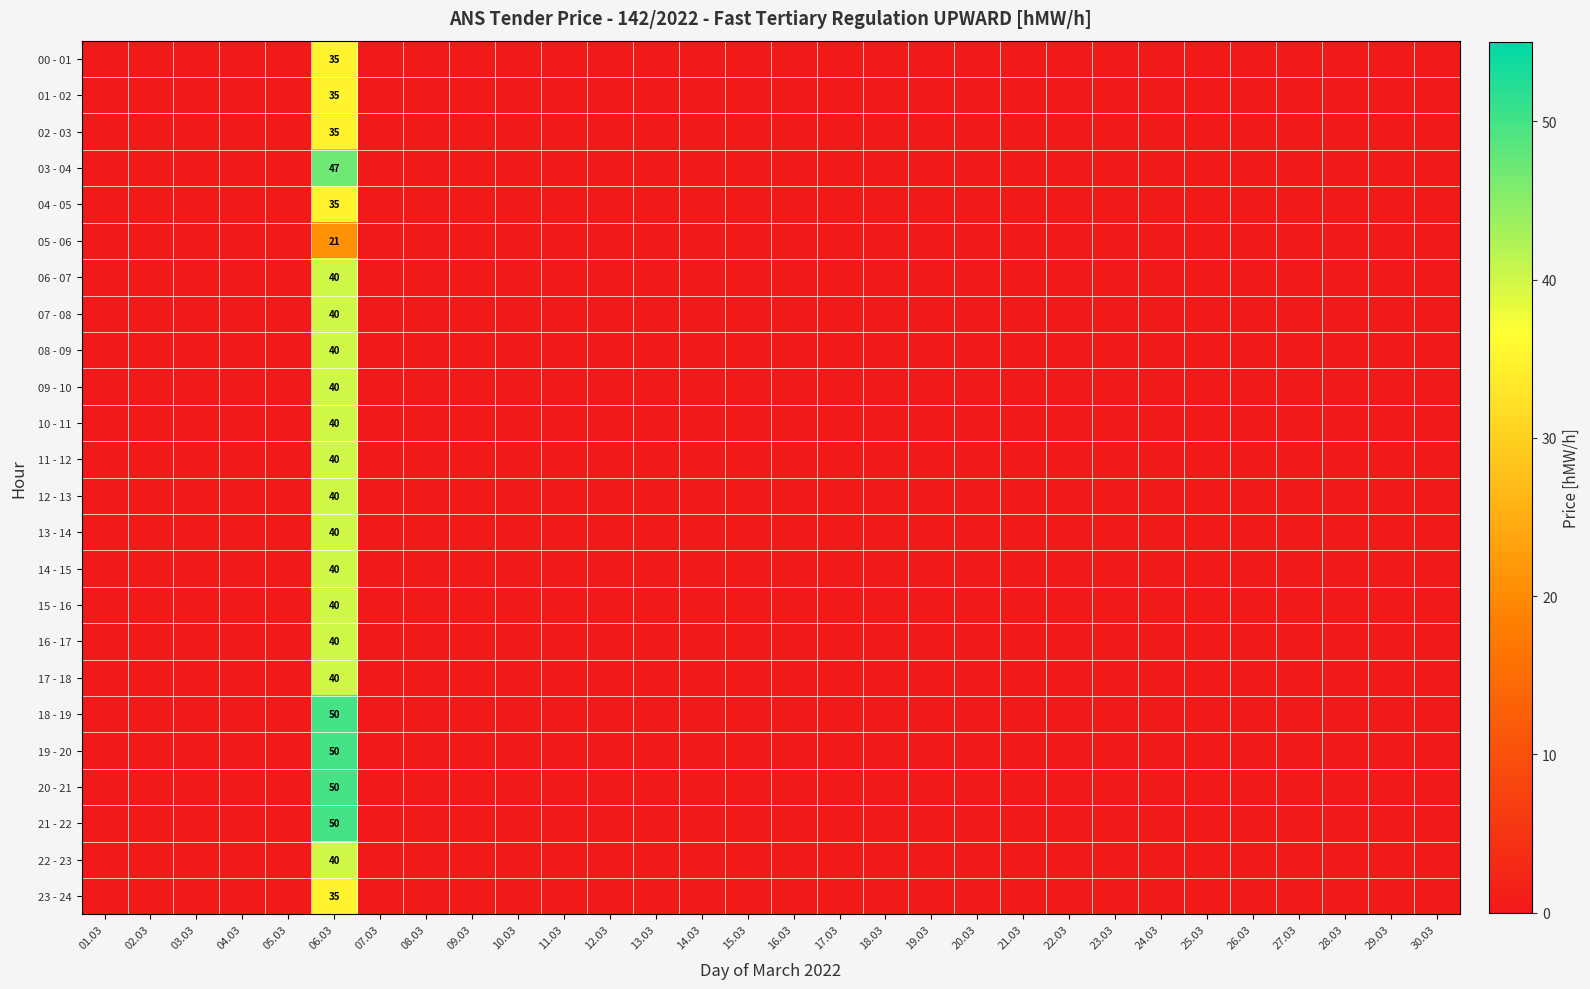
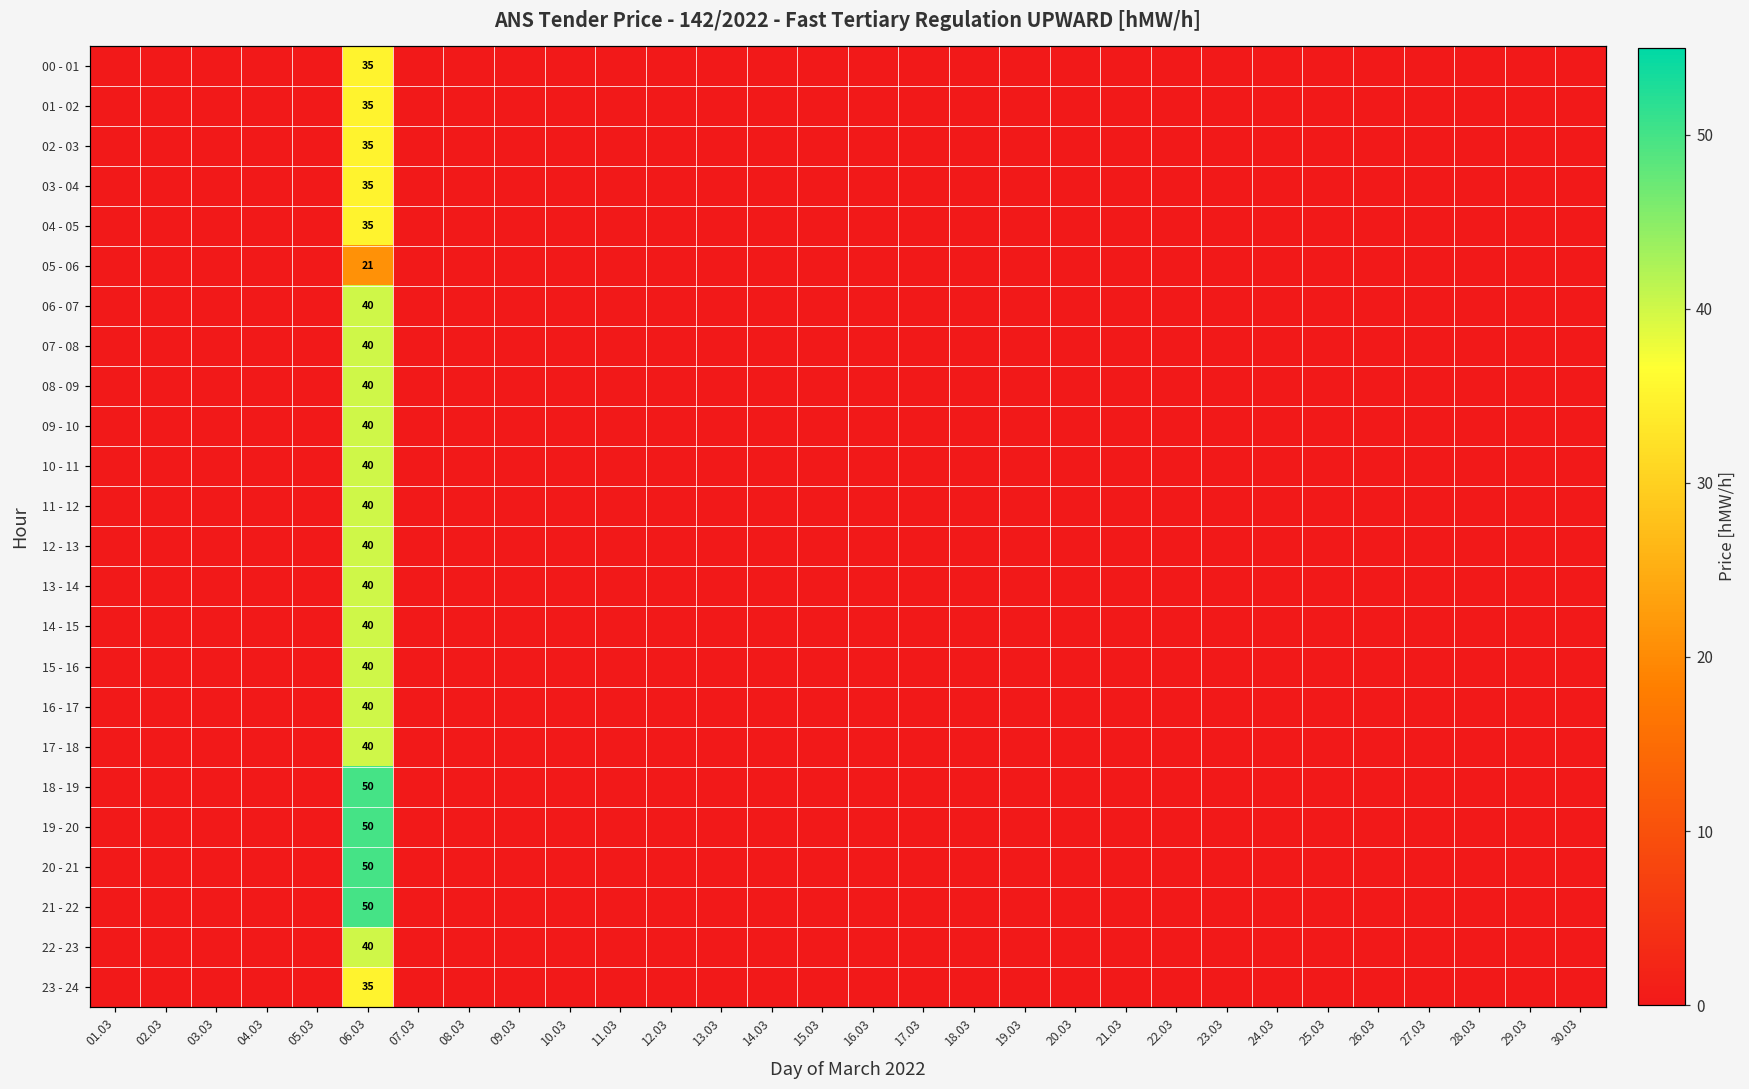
03 - 04, 06.03: 47 -> 35
